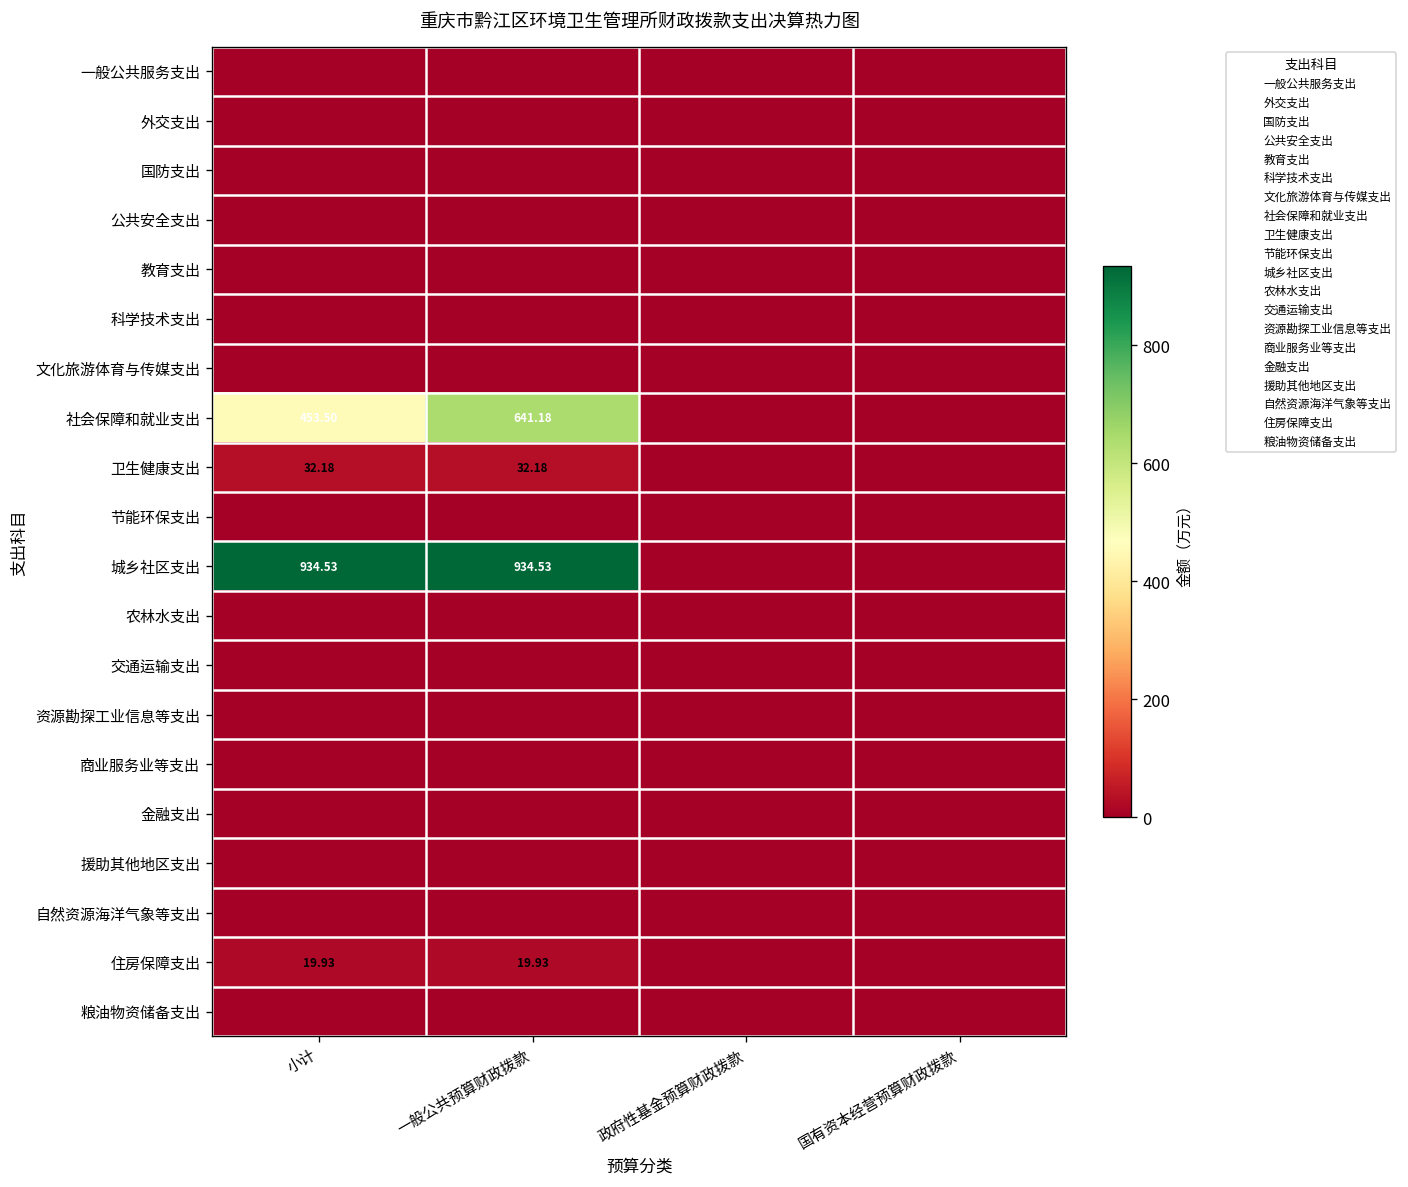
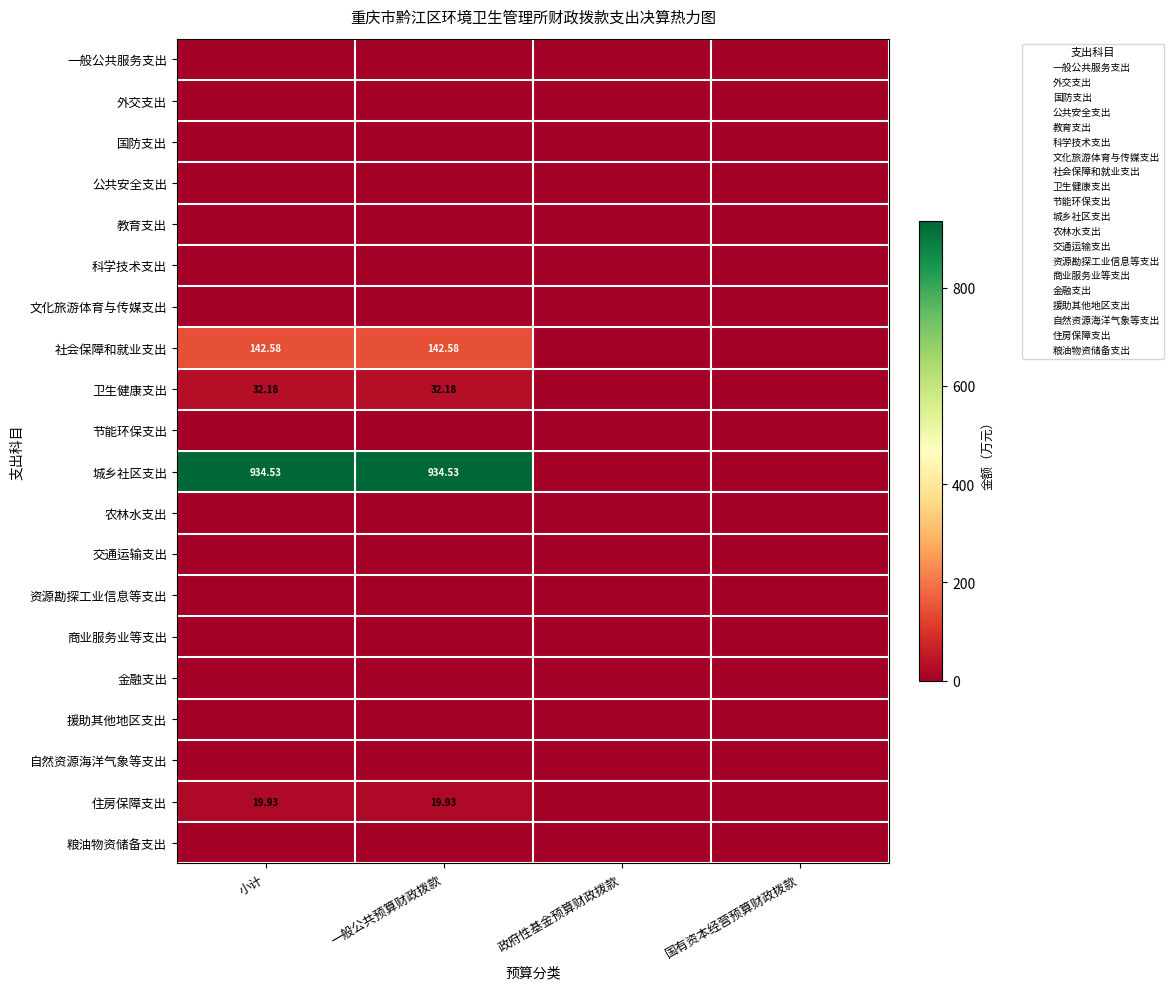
社会保障和就业支出, 小计: 453.50 -> 142.58
社会保障和就业支出, 一般公共预算财政拨款: 641.18 -> 142.58
